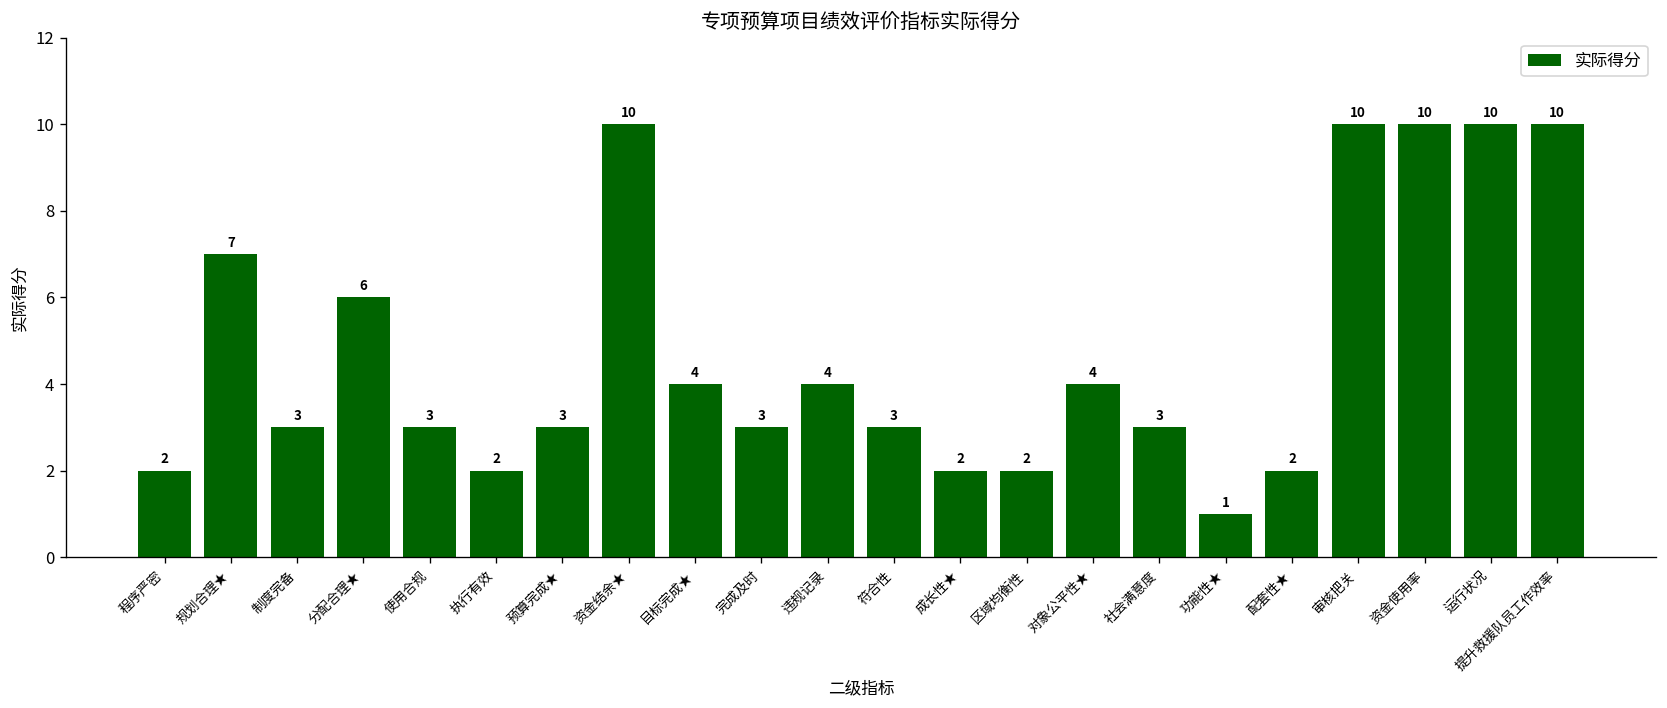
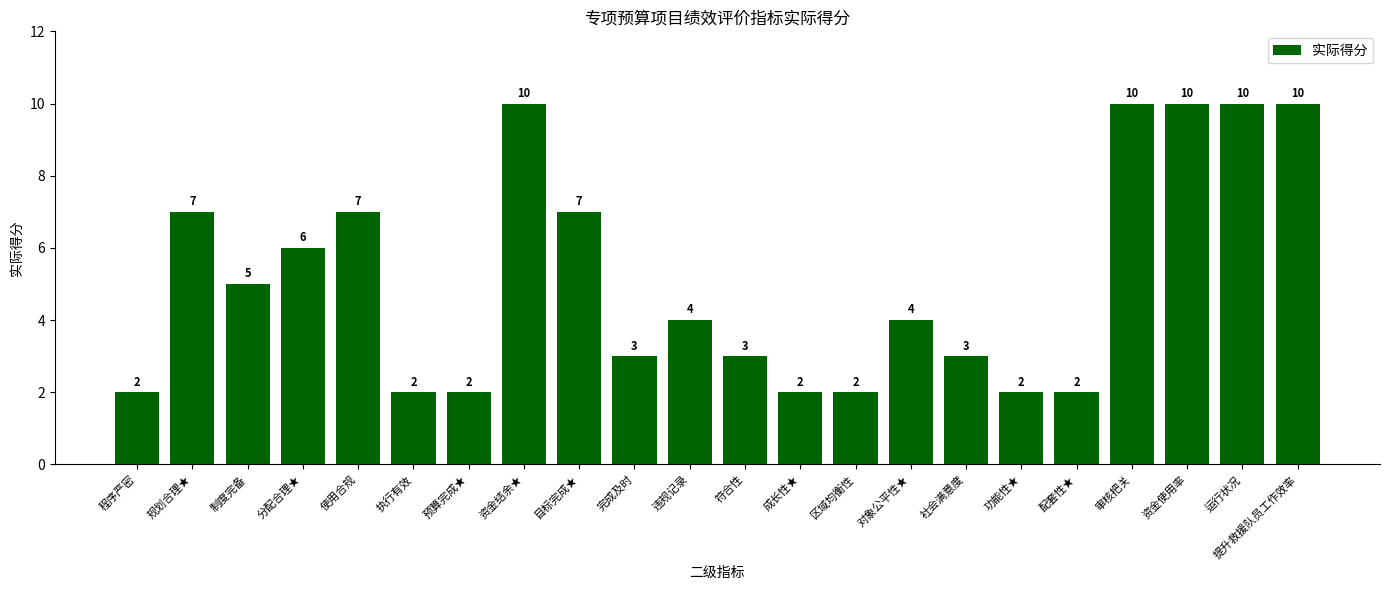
制度完备: 3 -> 5
使用合规: 3 -> 7
预算完成★: 3 -> 2
目标完成★: 4 -> 7
功能性★: 1 -> 2
